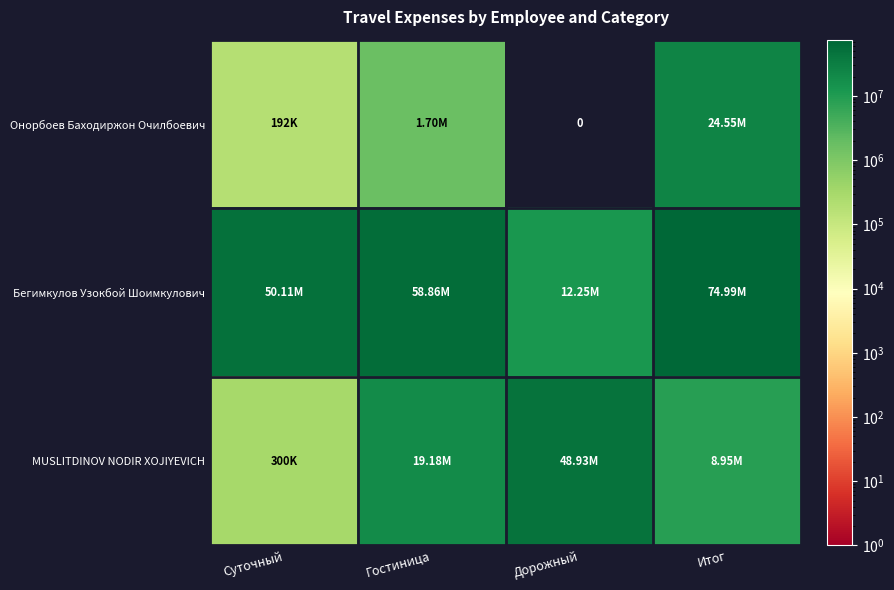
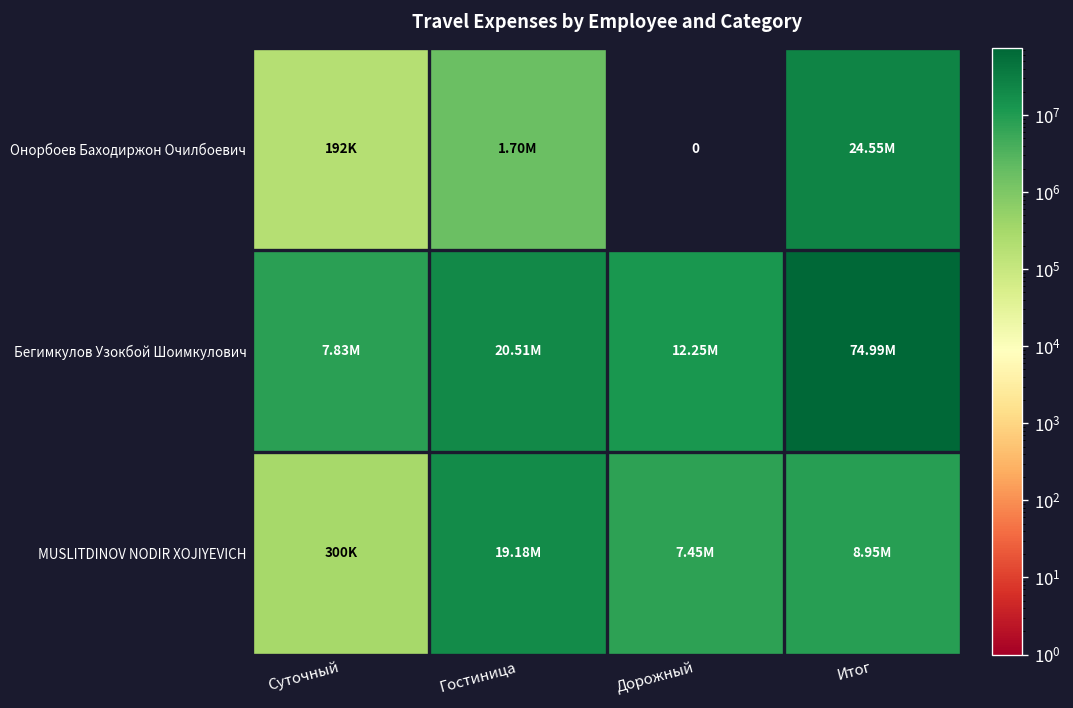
Бегимкулов Узокбой Шоимкулович, Суточный: 50.11M -> 7.83M
Бегимкулов Узокбой Шоимкулович, Гостиница: 58.86M -> 20.51M
MUSLITDINOV NODIR XOJIYEVICH, Дорожный: 48.93M -> 7.45M
